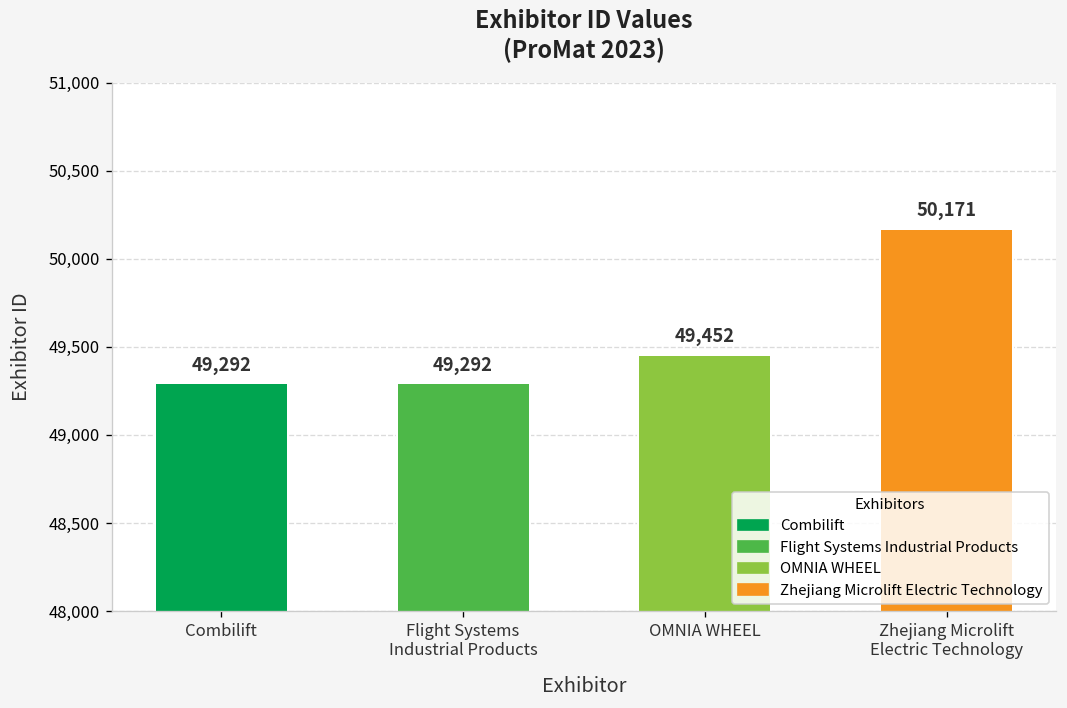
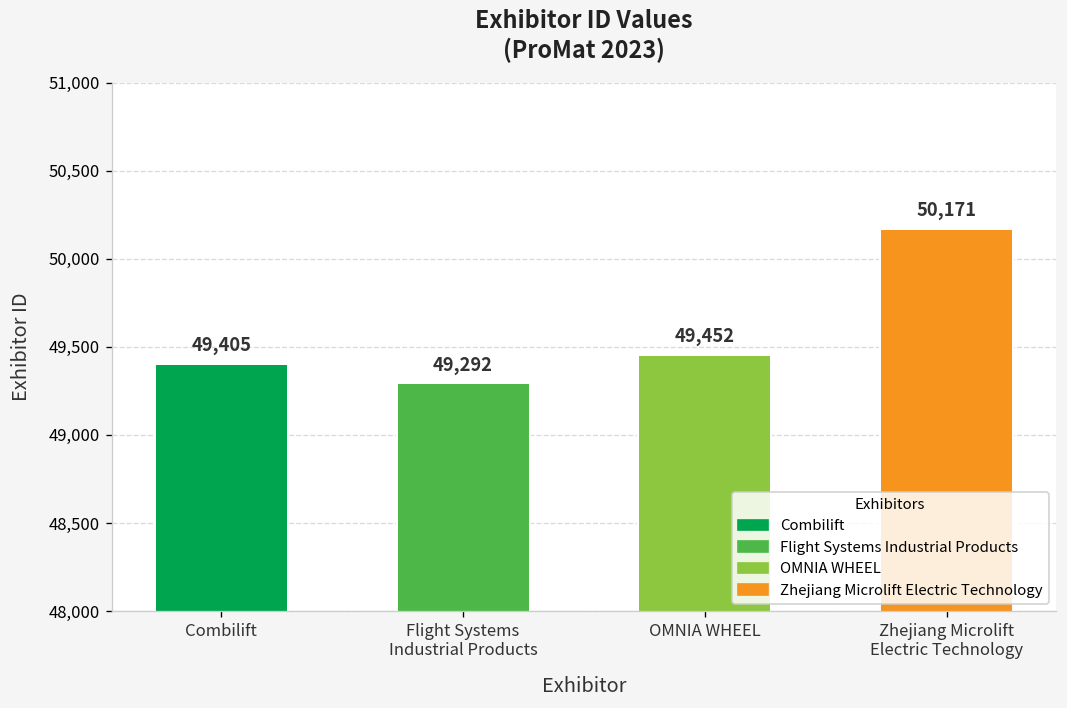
Combilift: 49,292 -> 49,405
